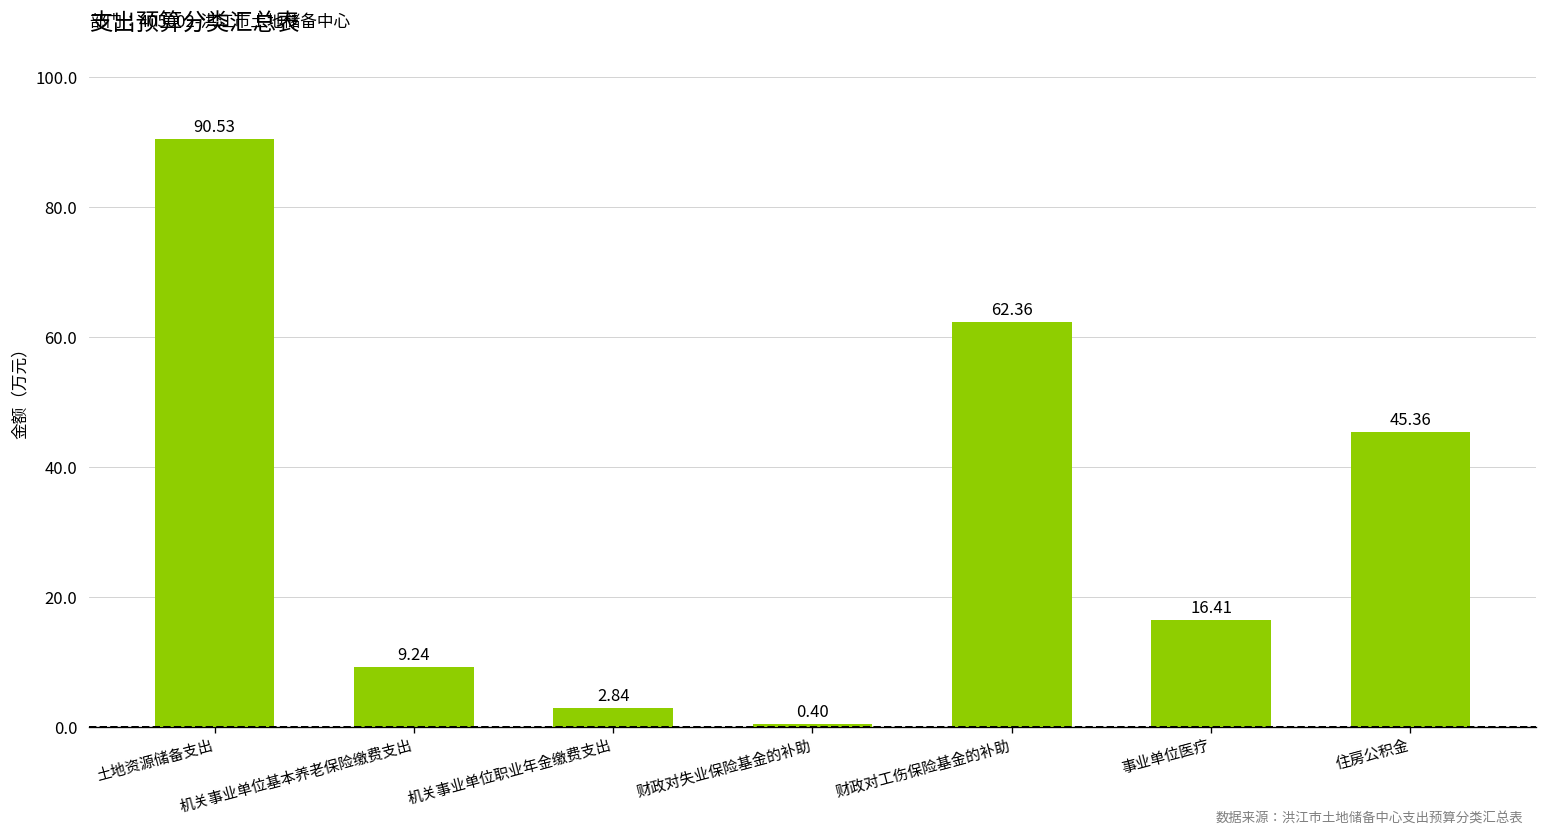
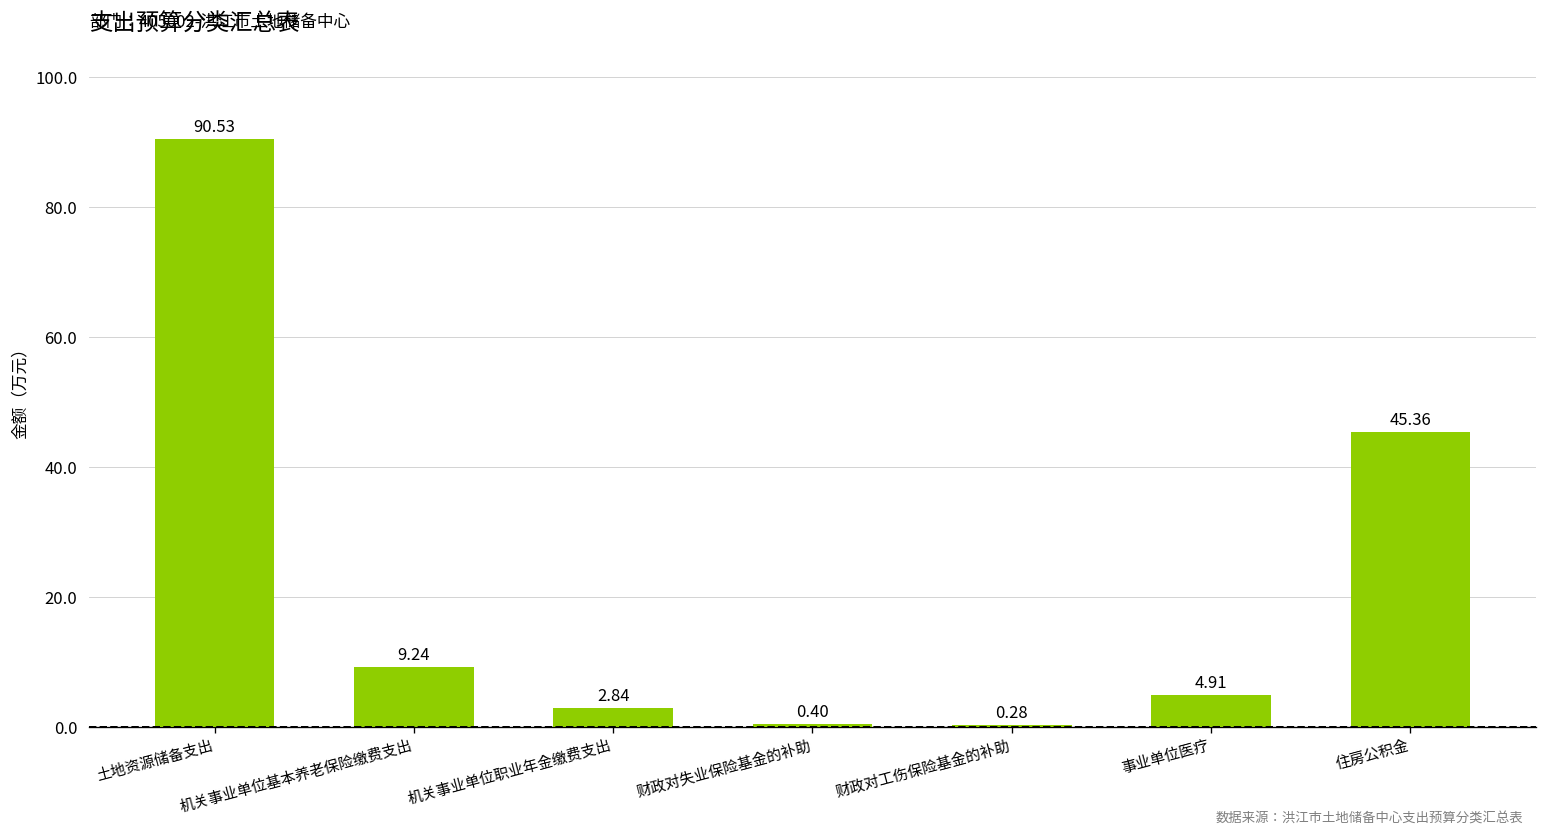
财政对工伤保险基金的补助: 62.36 -> 0.28
事业单位医疗: 16.41 -> 4.91
